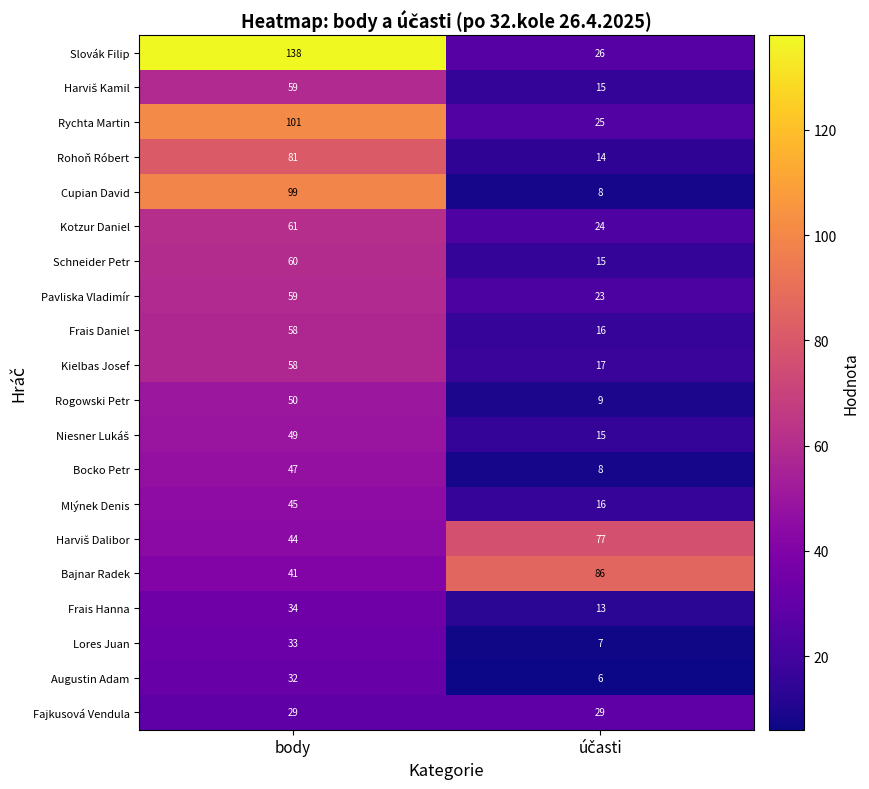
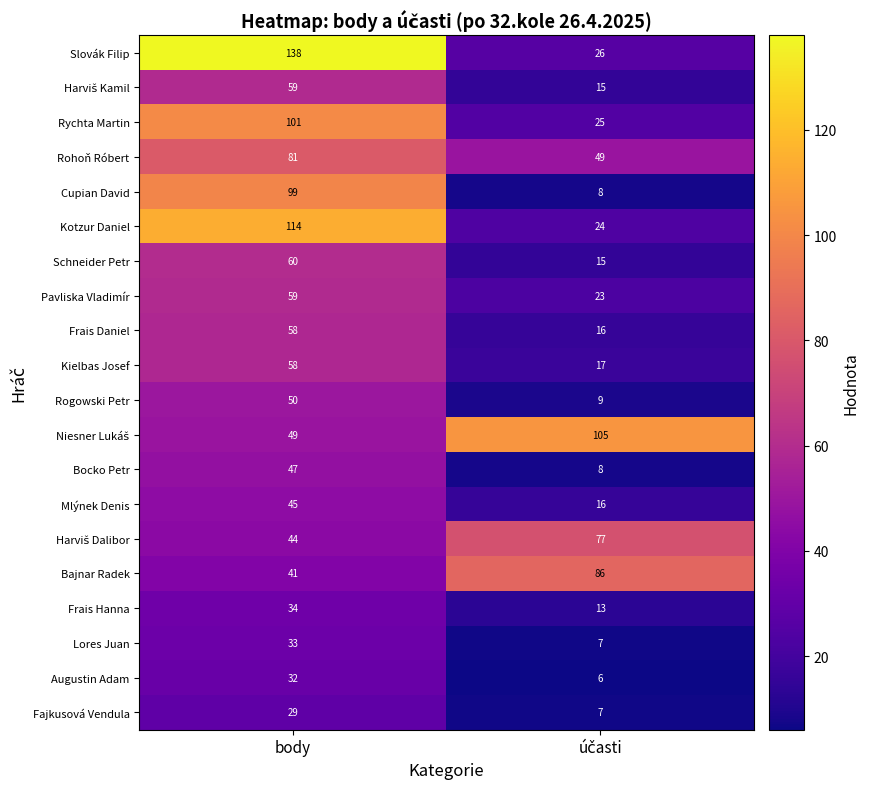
Rohoň Róbert, účasti: 14 -> 49
Kotzur Daniel, body: 61 -> 114
Niesner Lukáš, účasti: 15 -> 105
Fajkusová Vendula, účasti: 29 -> 7
